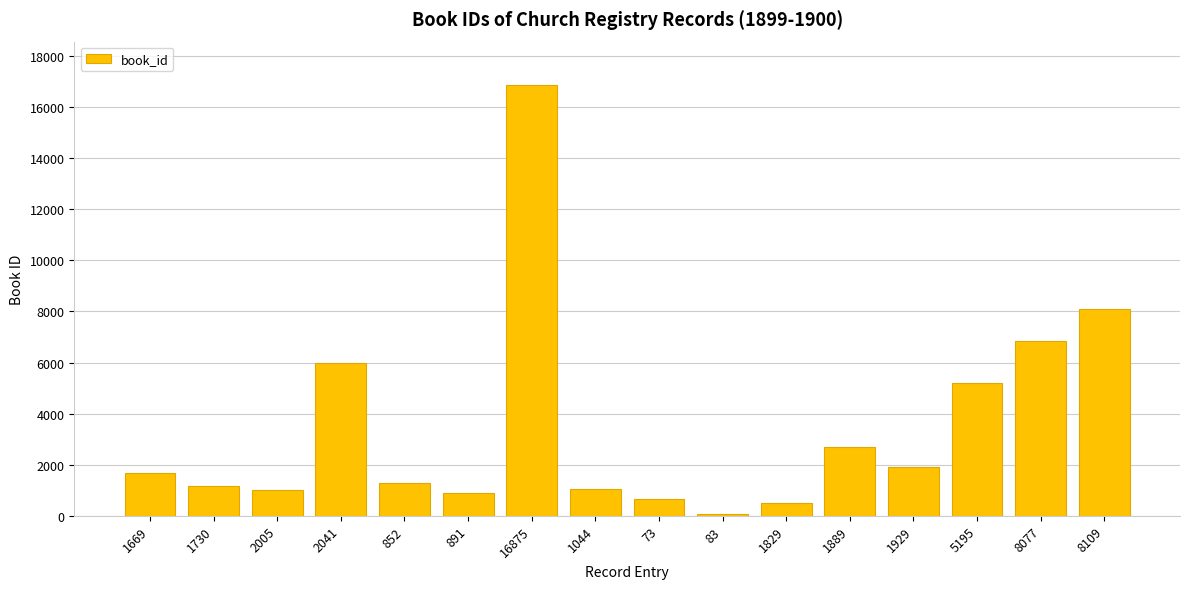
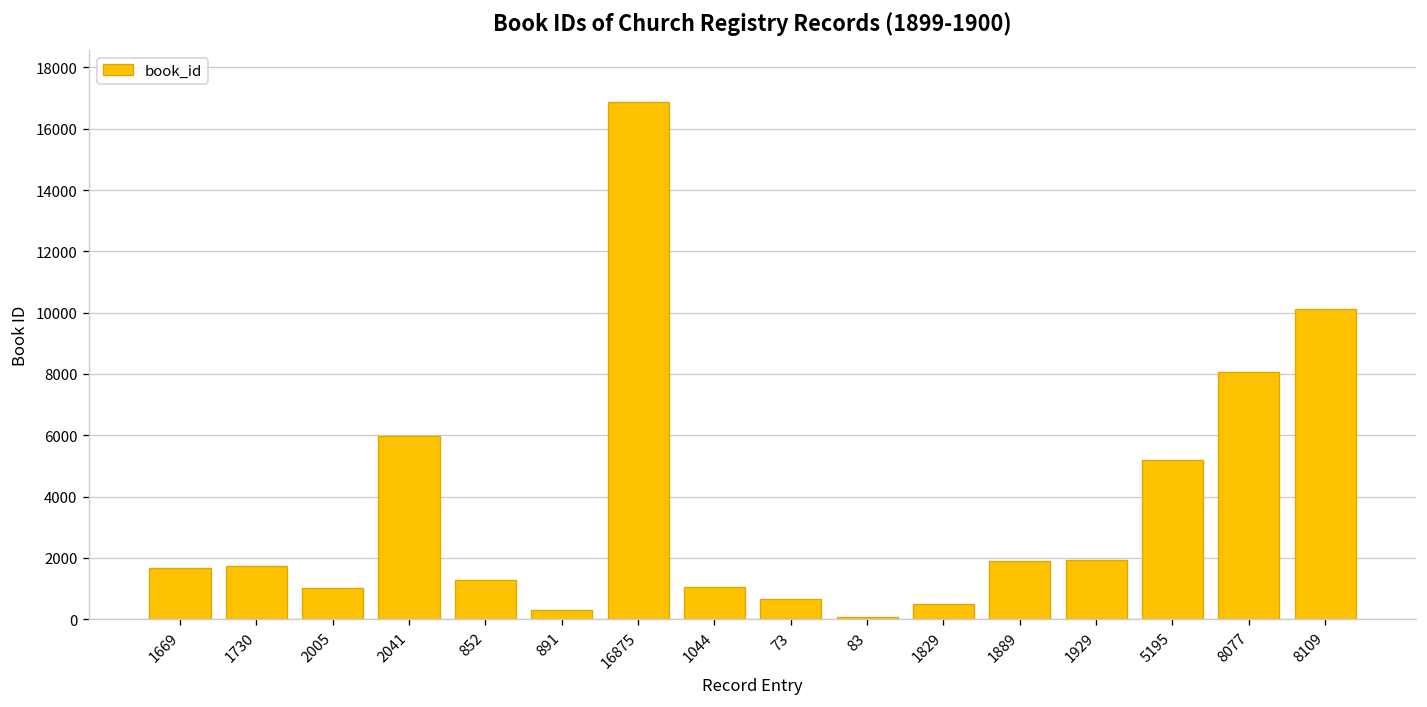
1730: 1200 -> 1700
891: 900 -> 300
1889: 2700 -> 1900
8077: 6900 -> 8100
8109: 8100 -> 10100
